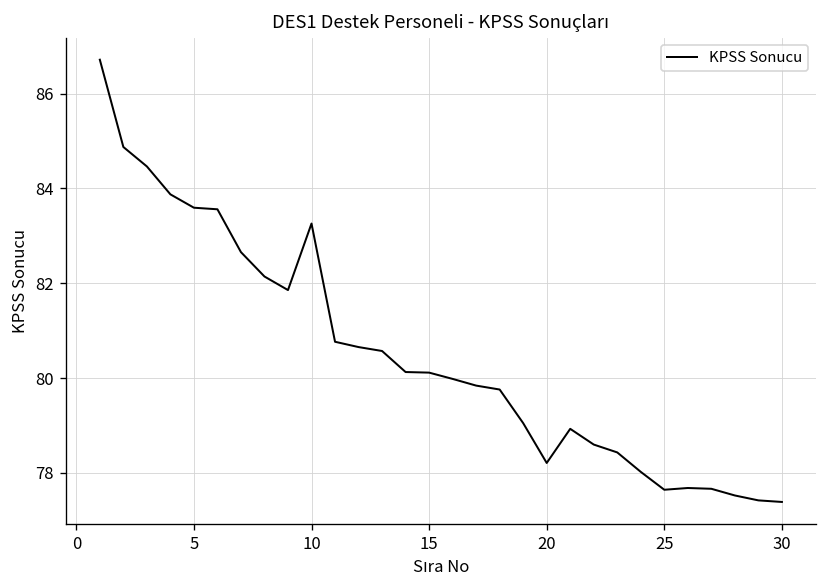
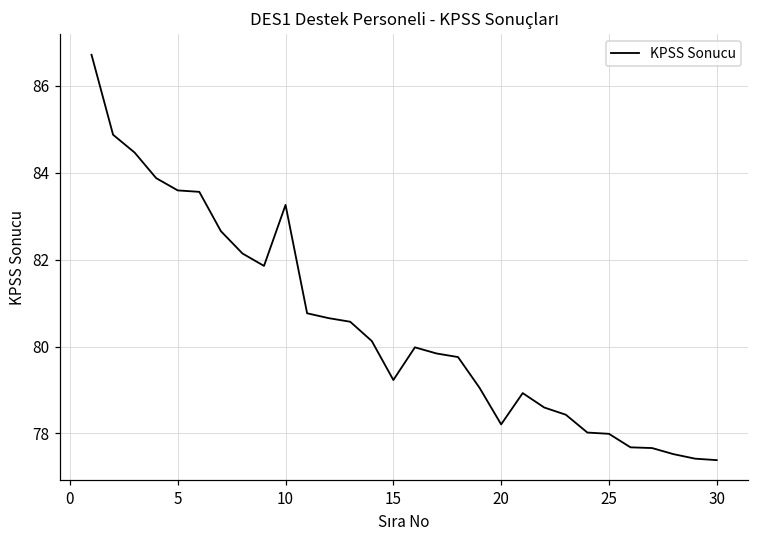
15: 80.1 -> 79.2
25: 77.6 -> 78.0
